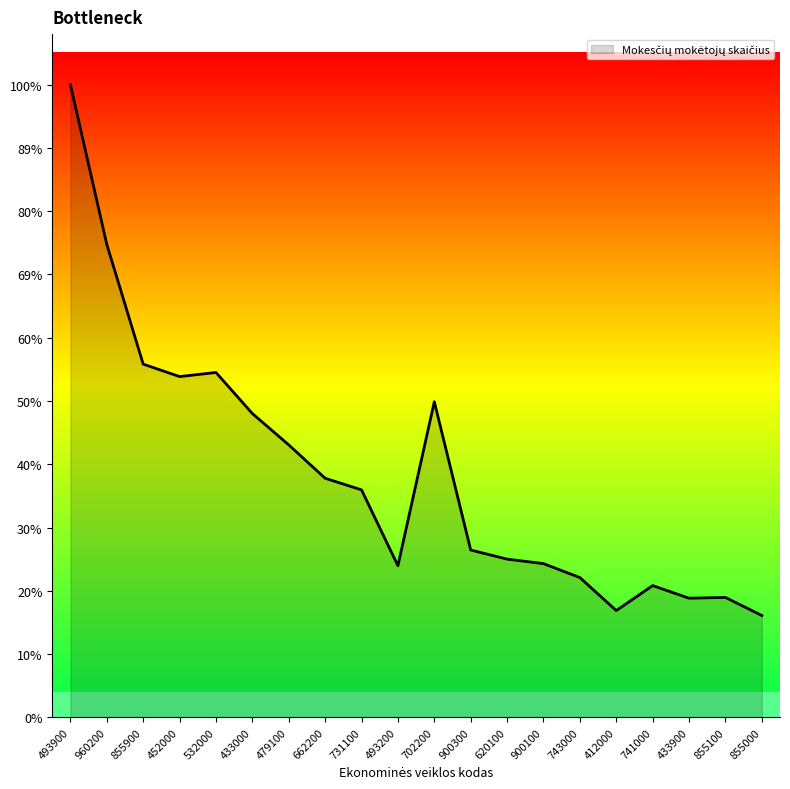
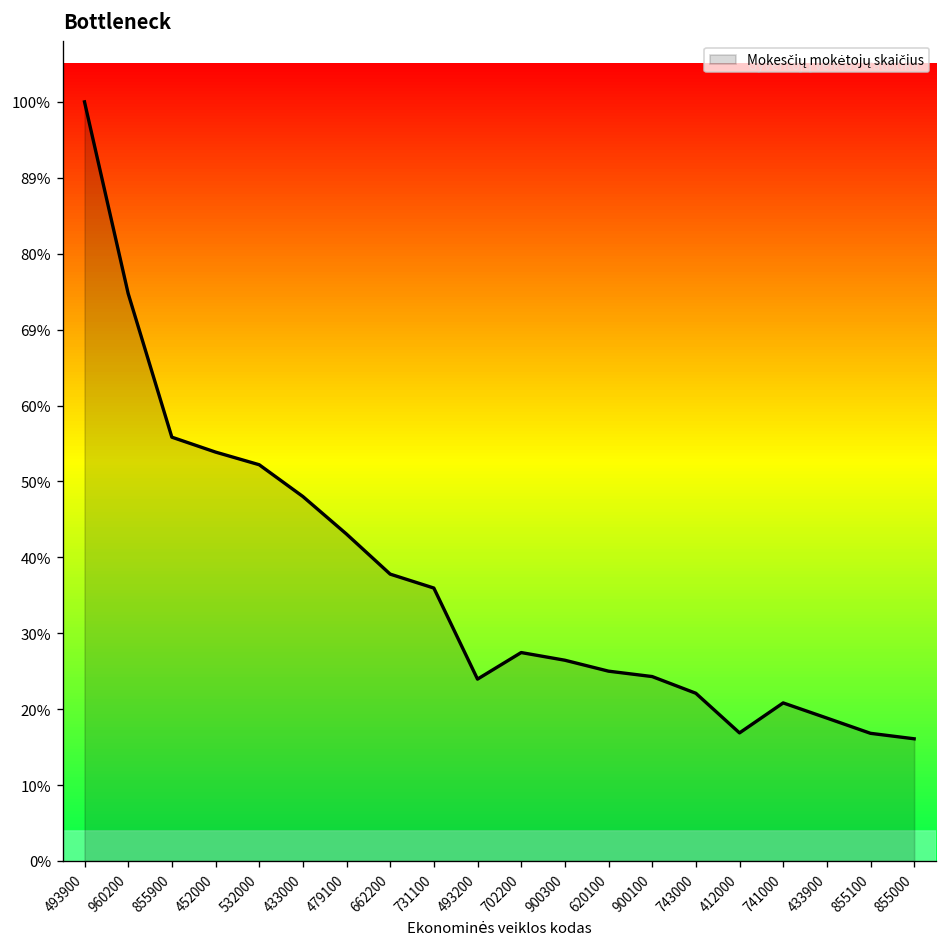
532000: 55% -> 52%
702200: 50% -> 27%
855100: 19% -> 17%
